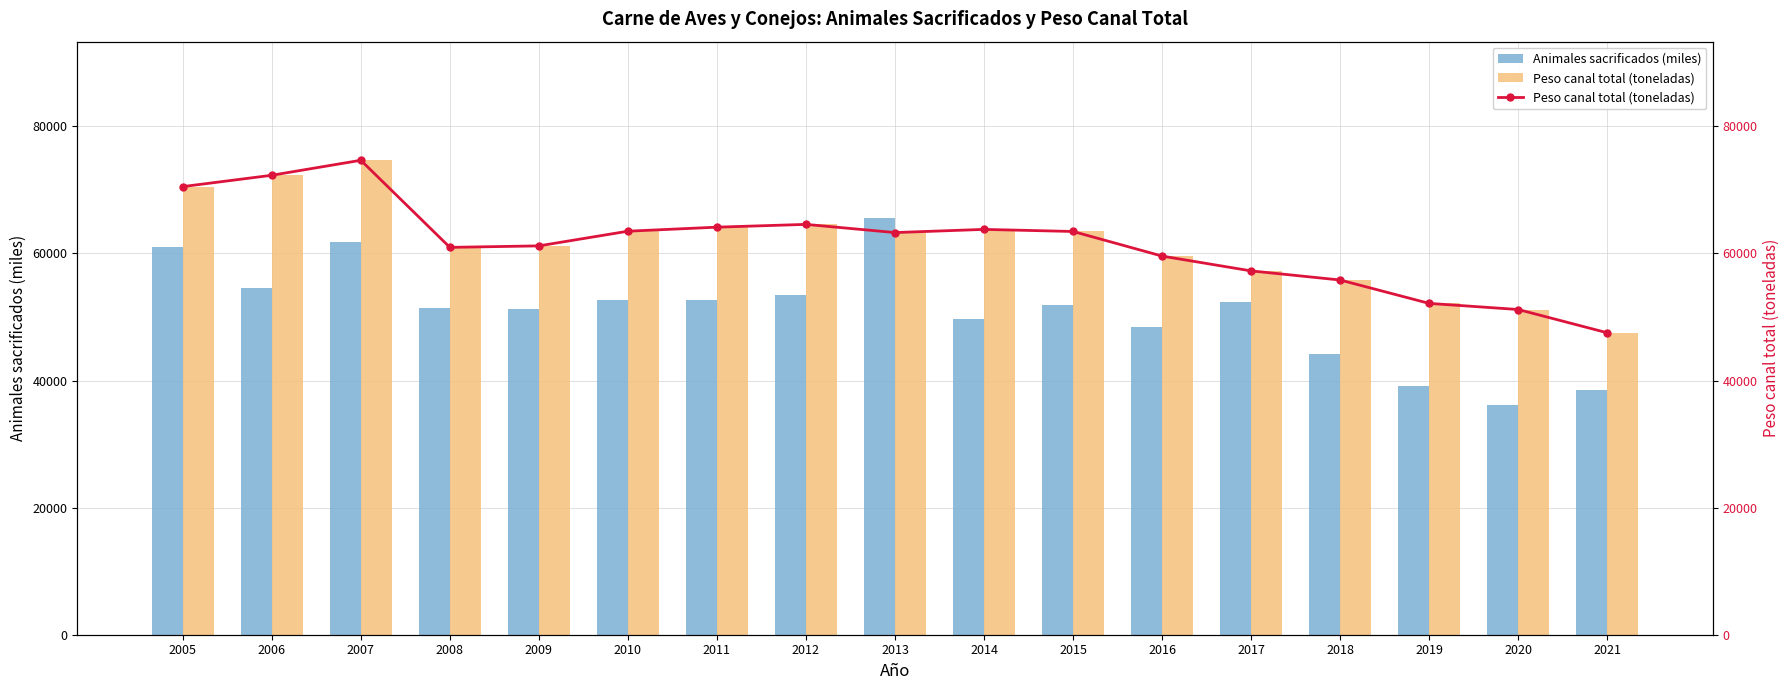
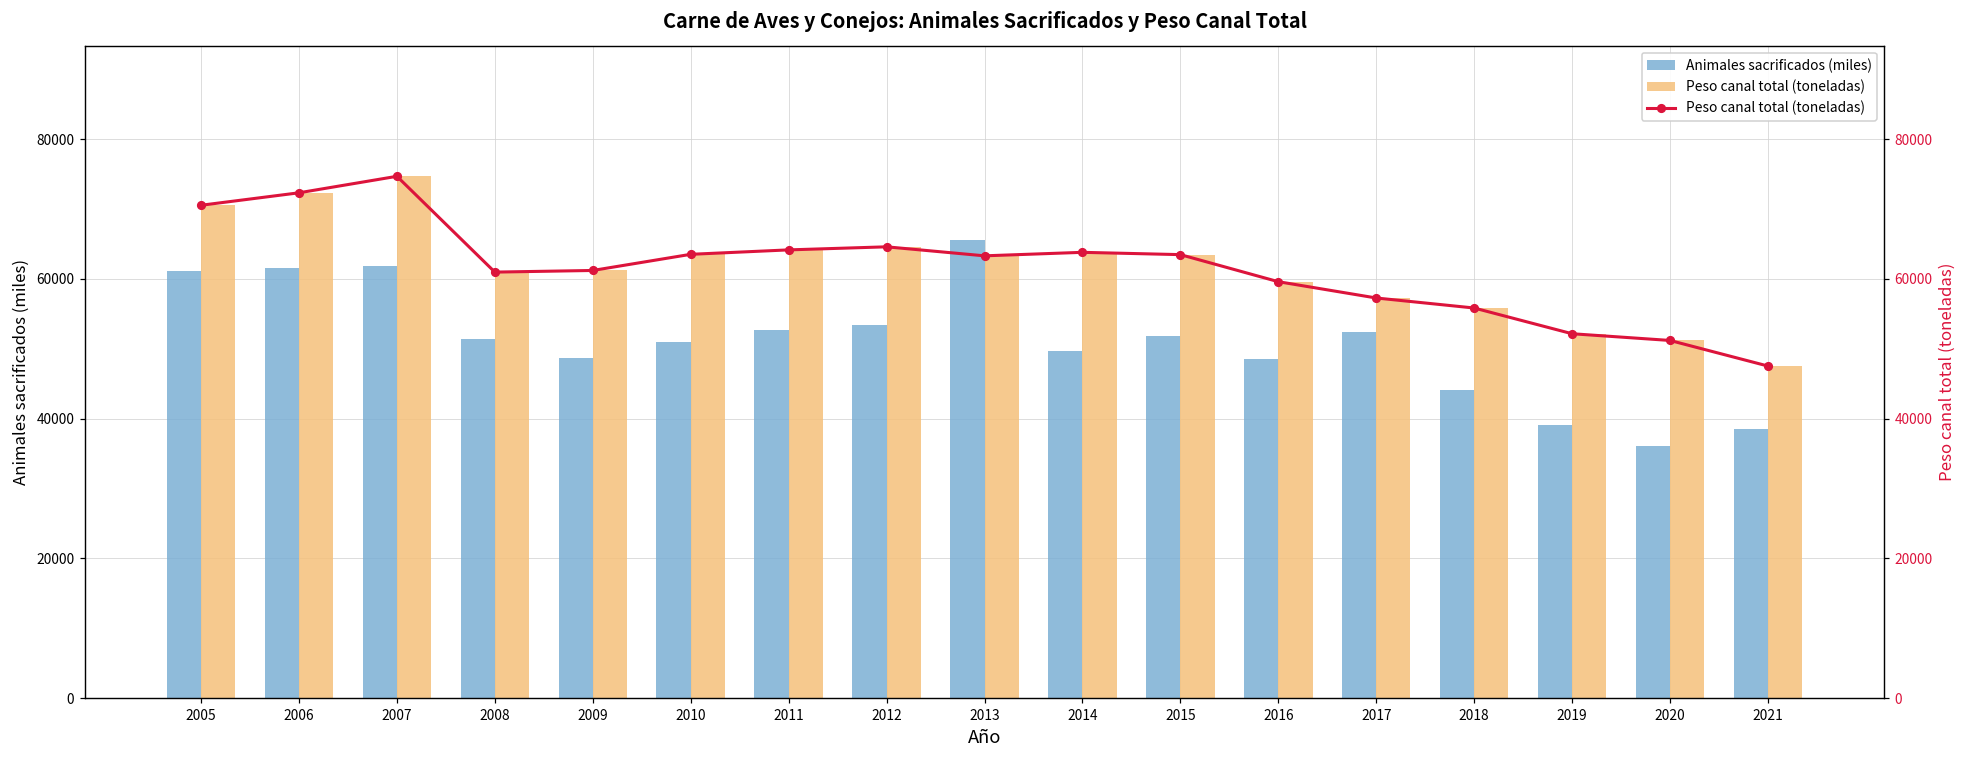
Animales sacrificados (miles), 2006: 55000 -> 62000
Animales sacrificados (miles), 2009: 51000 -> 49000
Animales sacrificados (miles), 2010: 53000 -> 51000
